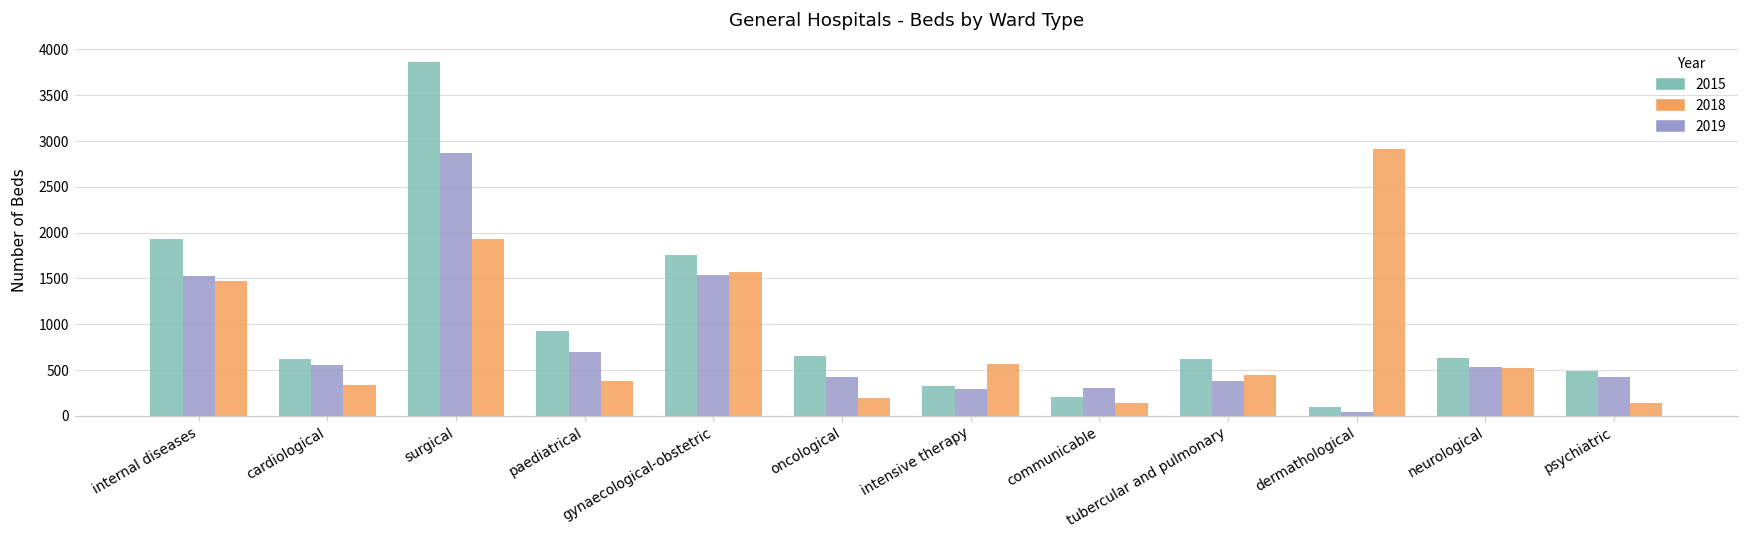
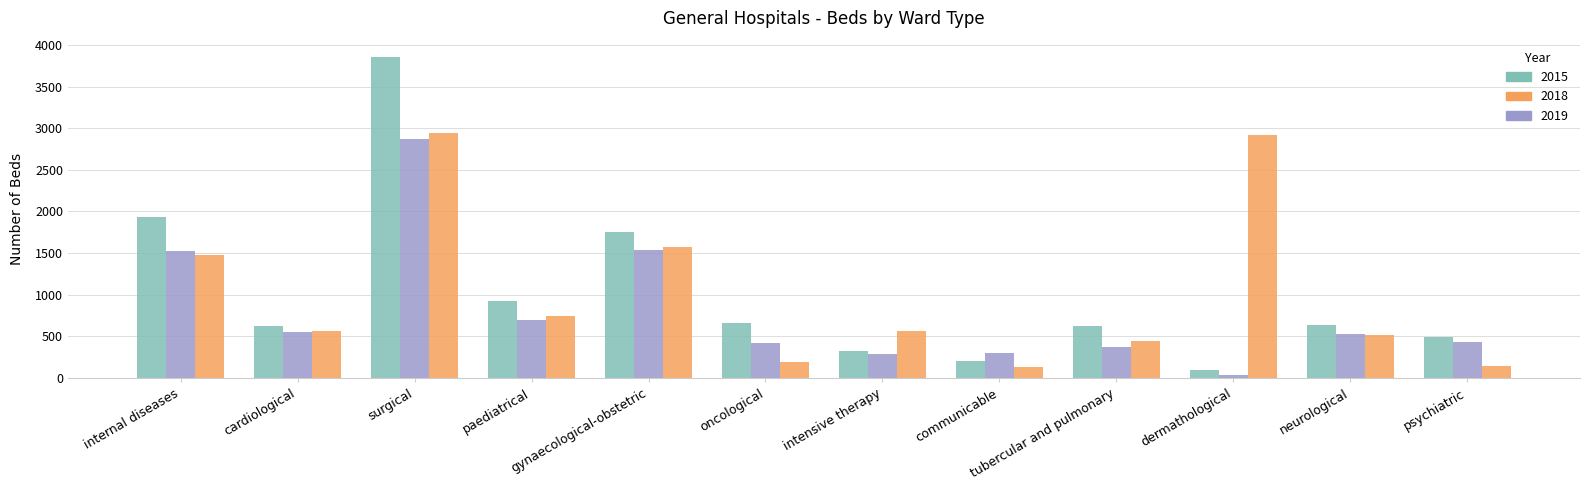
2018, cardiological: 300 -> 600
2018, surgical: 1900 -> 2900
2018, paediatrical: 400 -> 700
